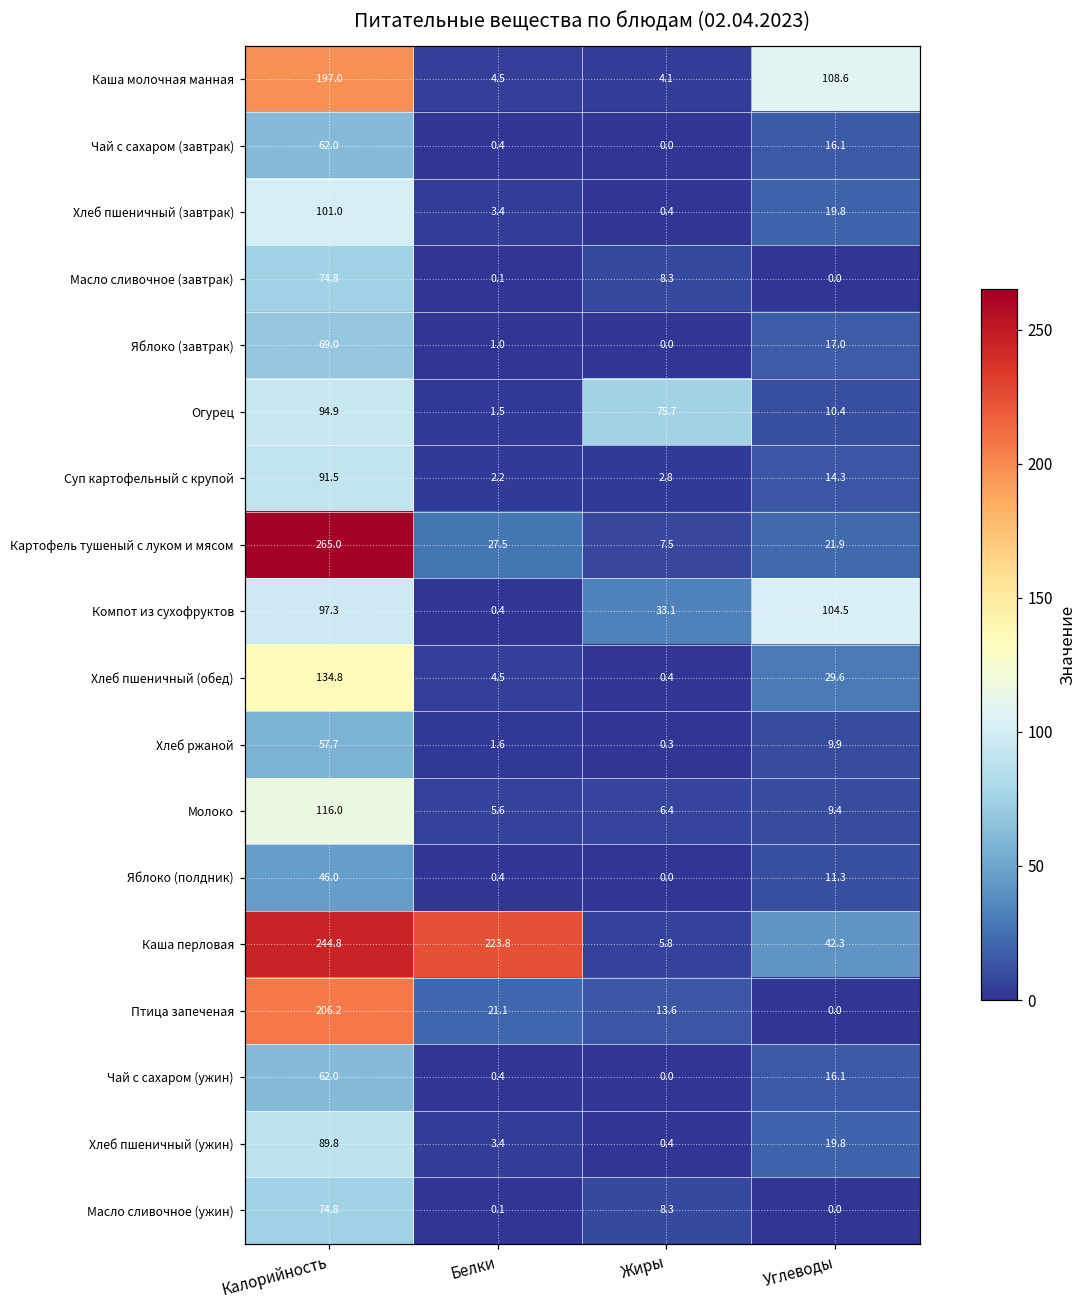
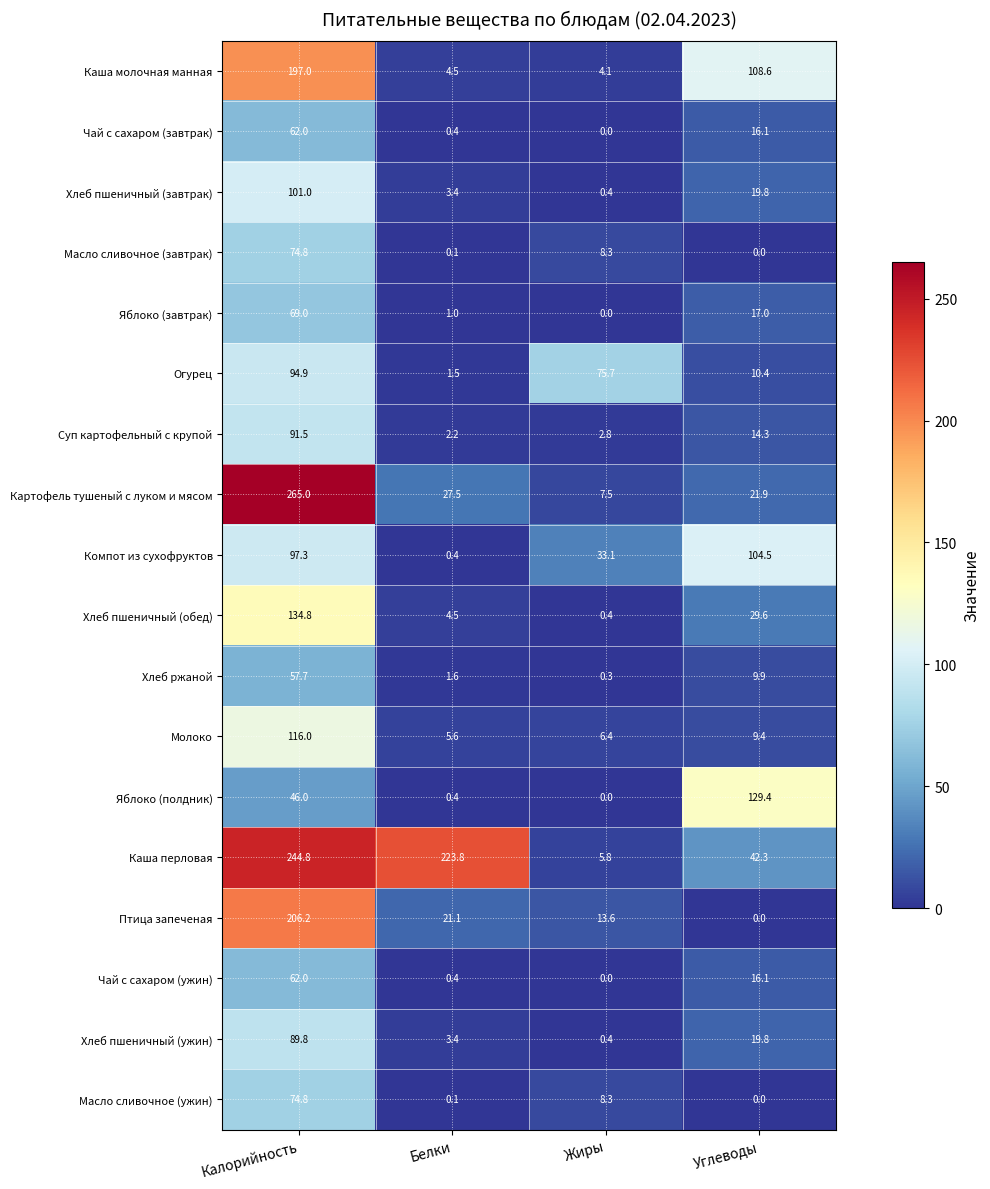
Яблоко (полдник), Углеводы: 11.3 -> 129.4
